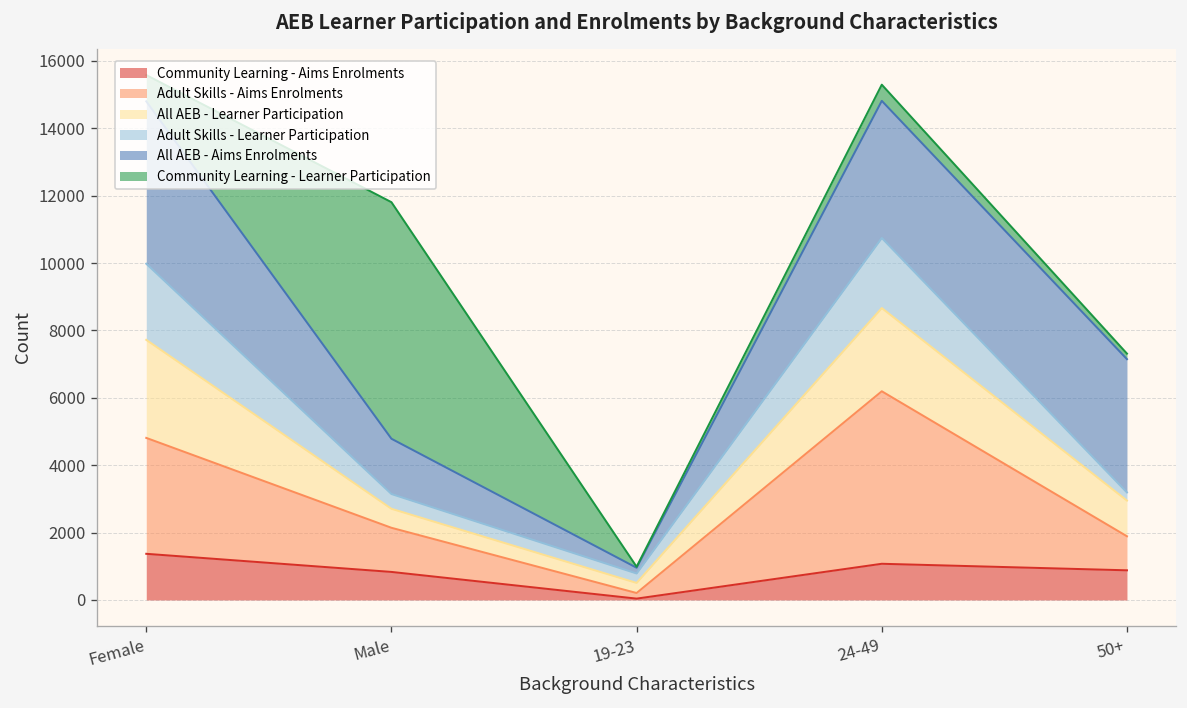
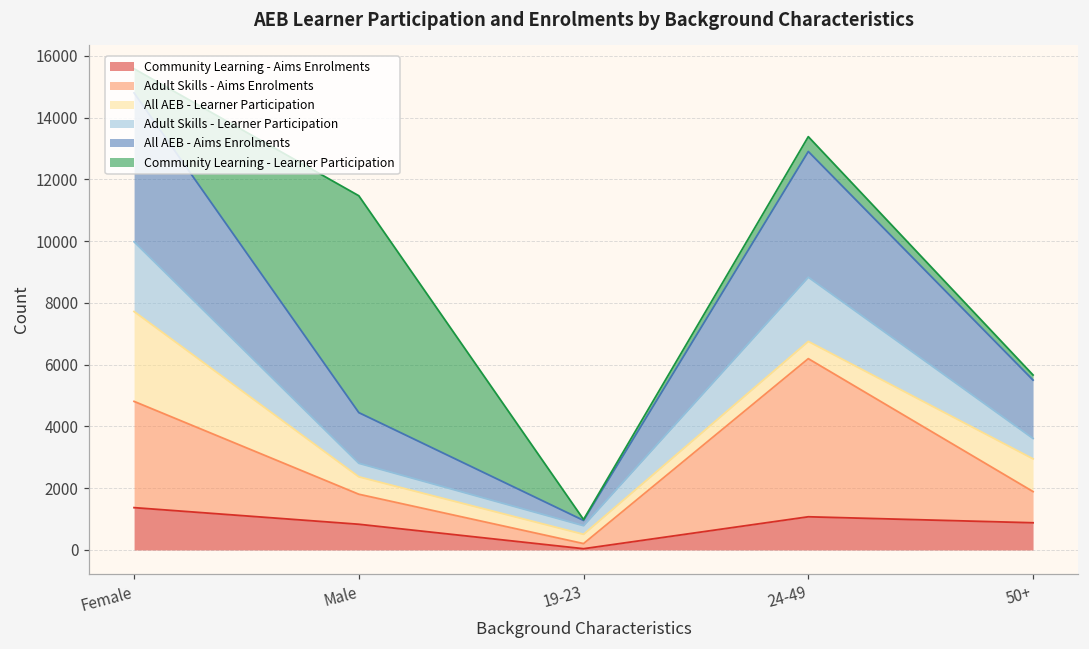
Adult Skills - Aims Enrolments, Male: 1300 -> 1000
All AEB - Learner Participation, 24-49: 2500 -> 600
Adult Skills - Learner Participation, 50+: 200 -> 700
All AEB - Aims Enrolments, 50+: 4000 -> 1900
